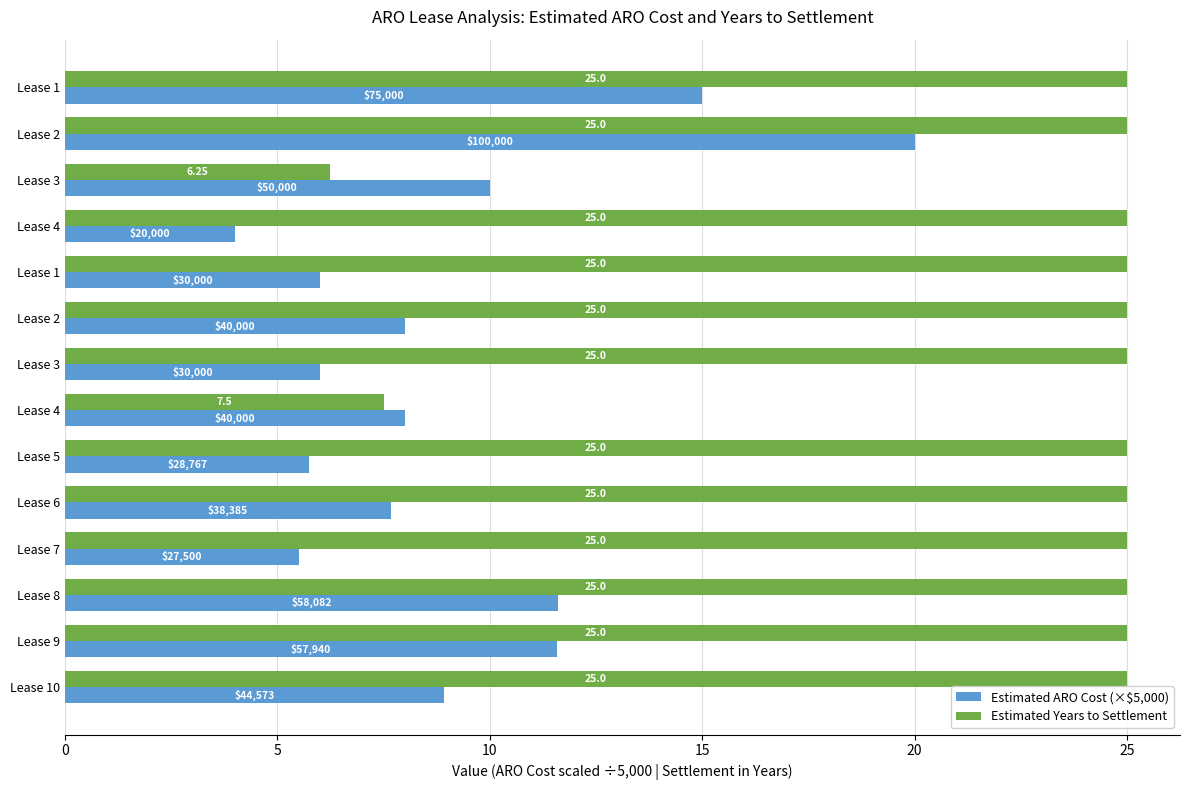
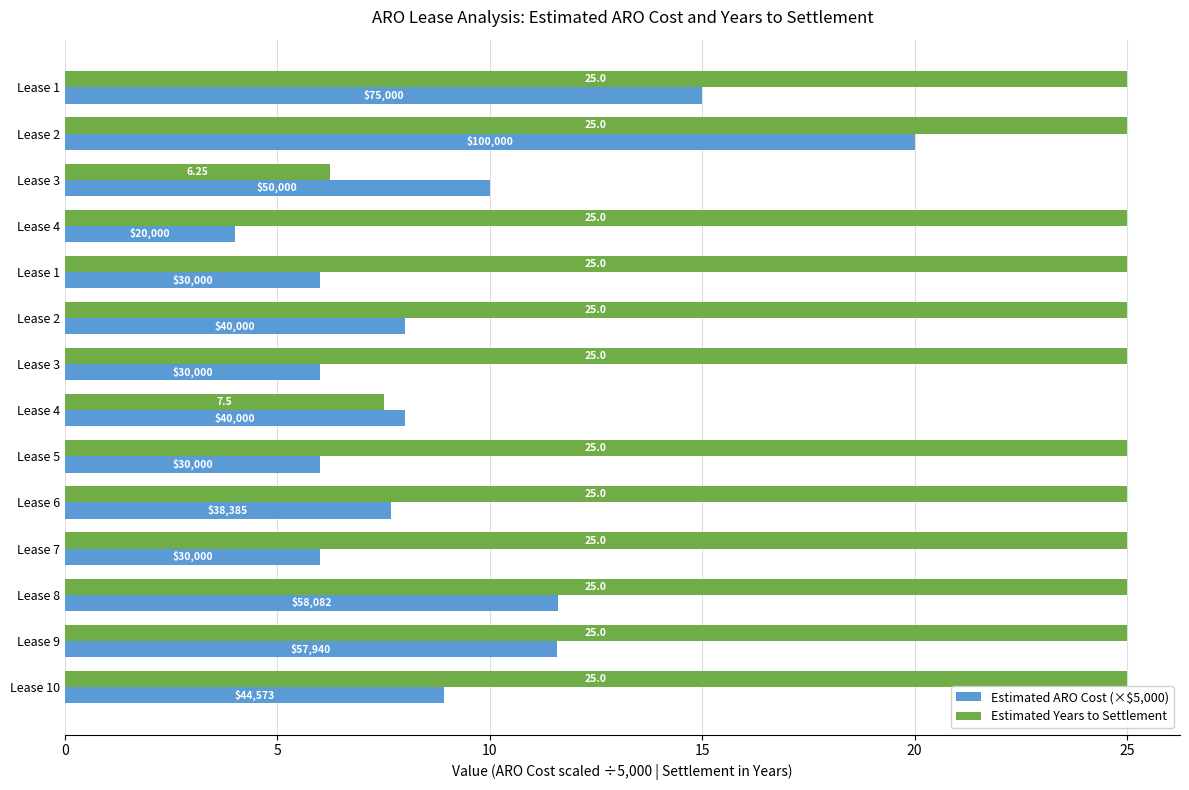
Estimated ARO Cost (×$5,000), Lease 5: $28,767 -> $30,000
Estimated ARO Cost (×$5,000), Lease 7: $27,500 -> $30,000
